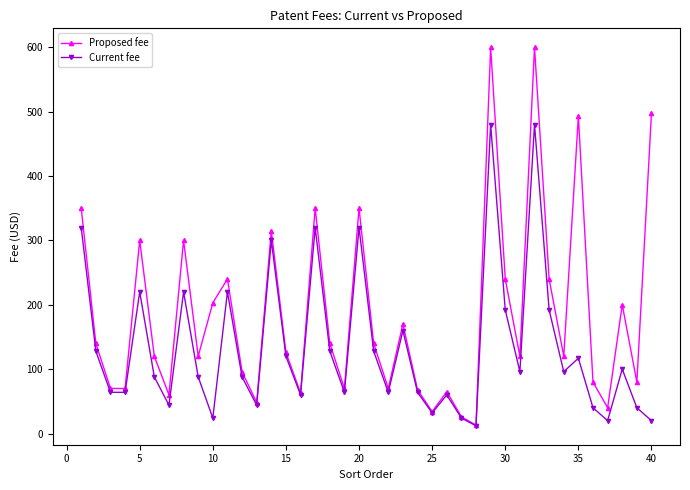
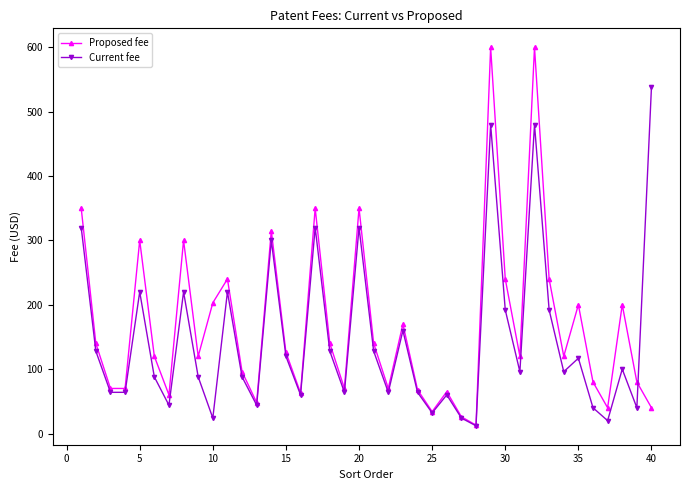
Proposed fee, 35: 490 -> 200
Proposed fee, 40: 500 -> 40
Current fee, 40: 20 -> 540
